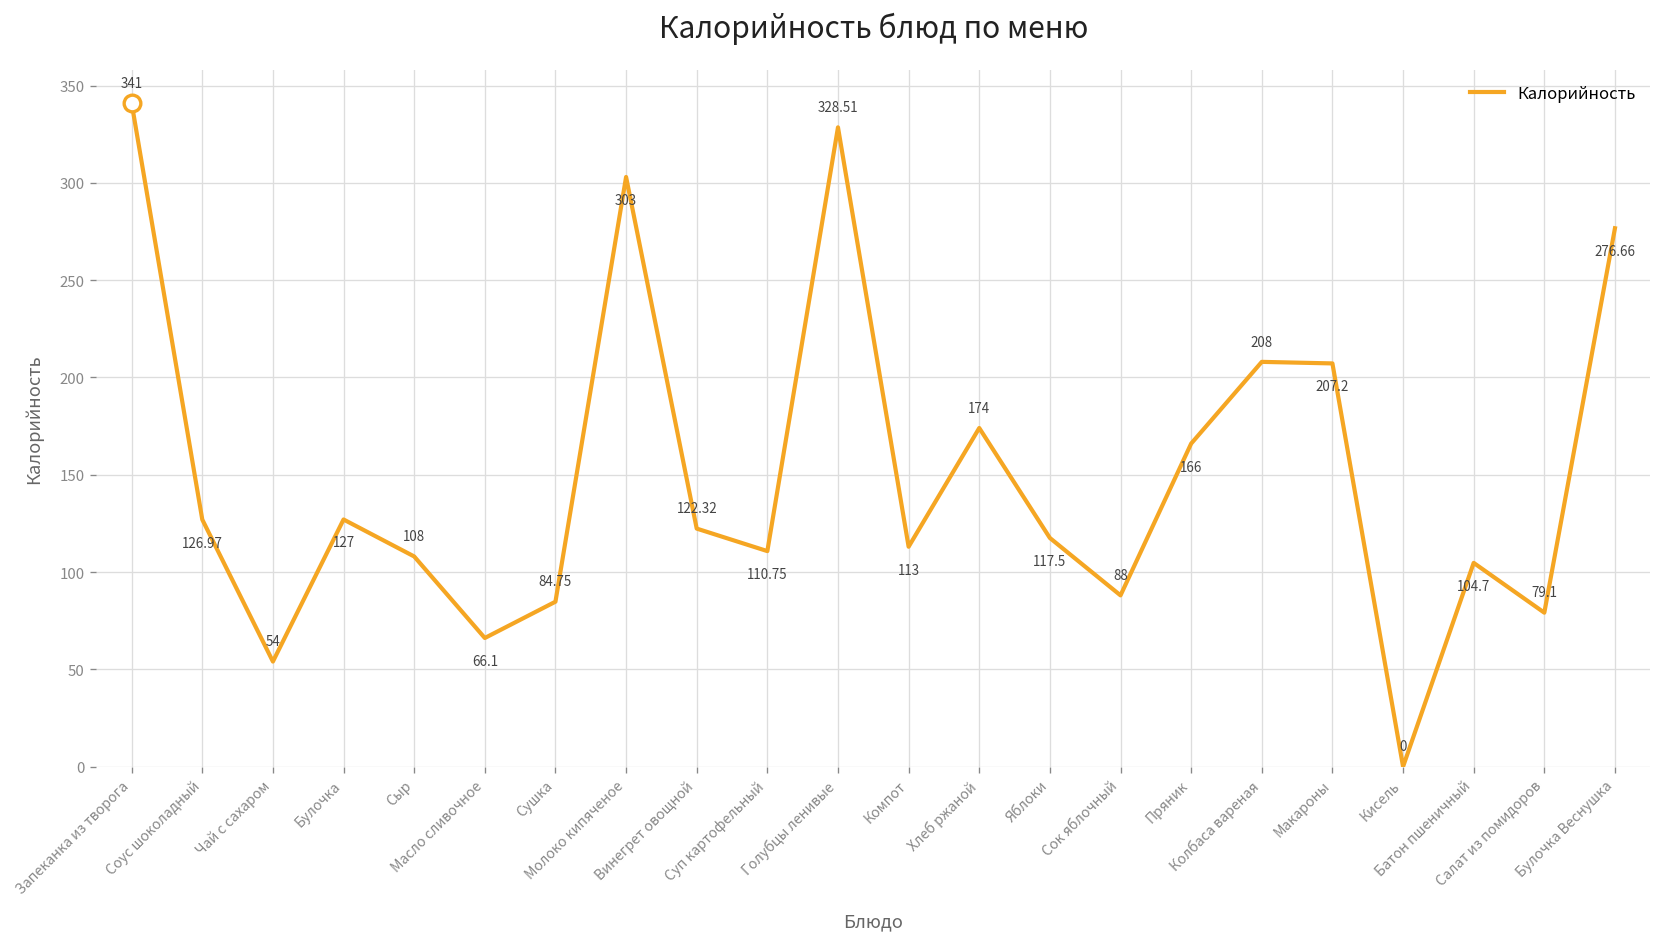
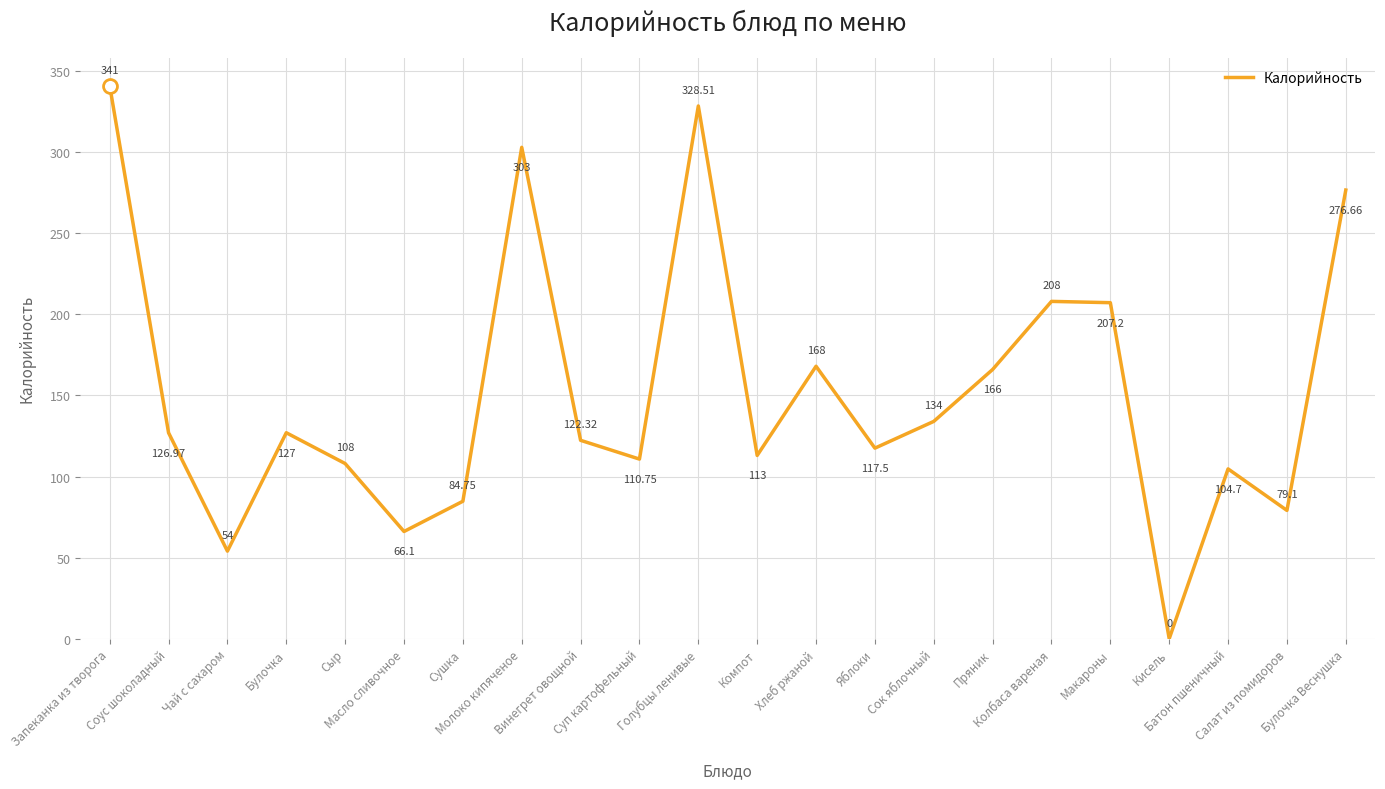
Калорийность, Хлеб ржаной: 174 -> 168
Калорийность, Сок яблочный: 88 -> 134
